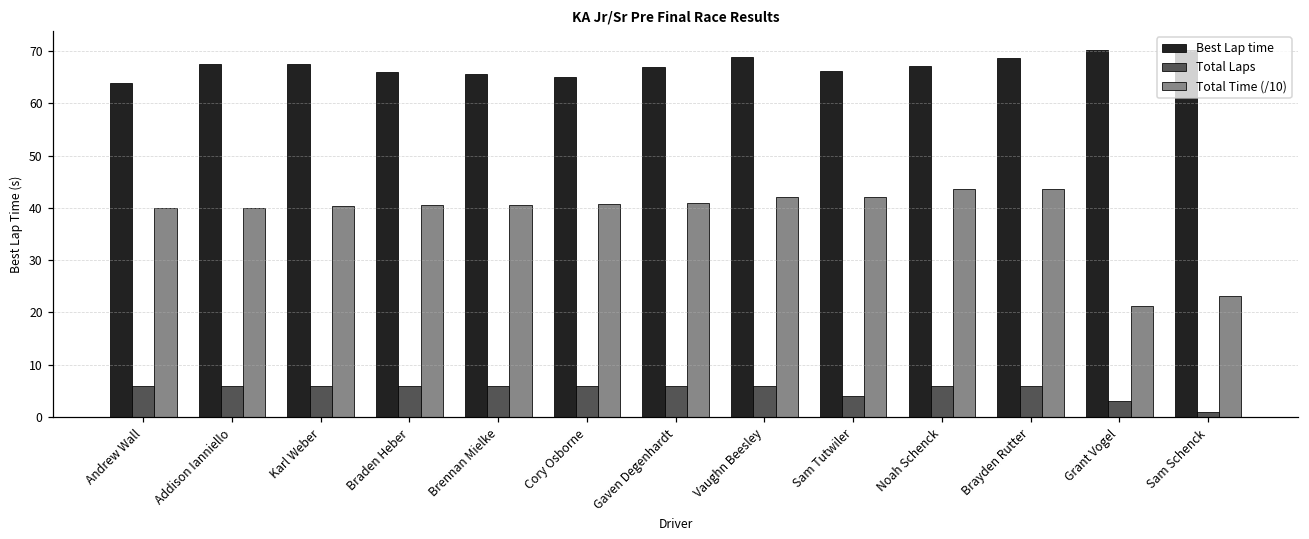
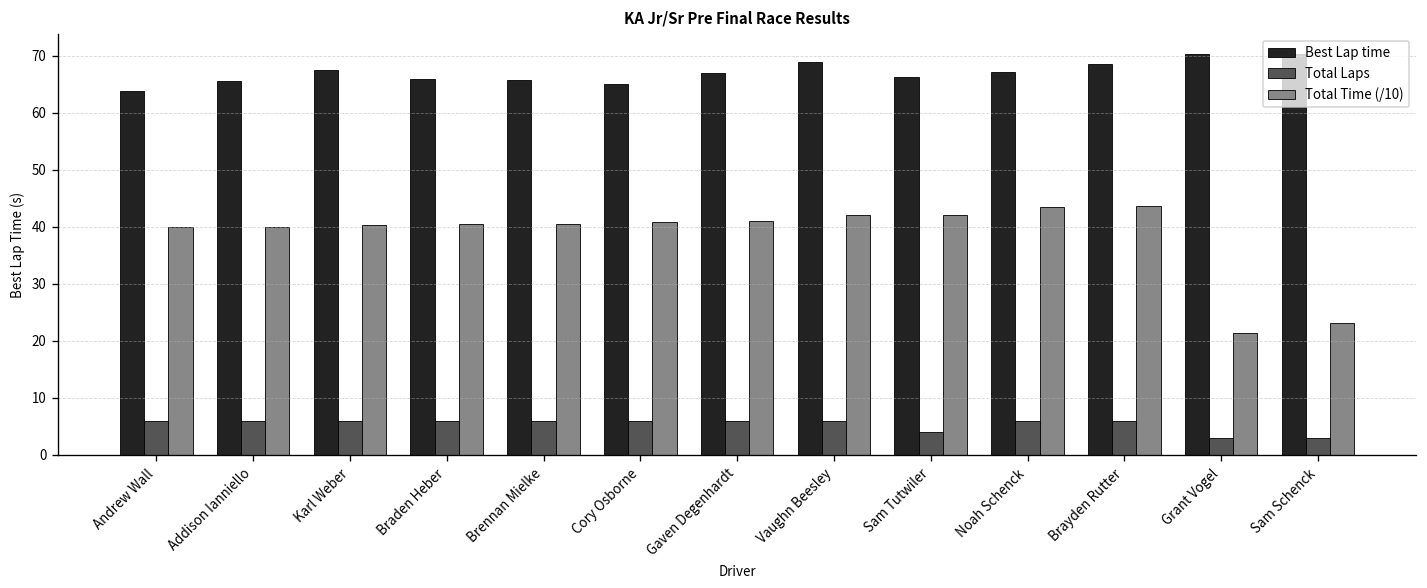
Best Lap time, Addison Ianniello: 67 -> 66
Total Laps, Sam Schenck: 1 -> 3
